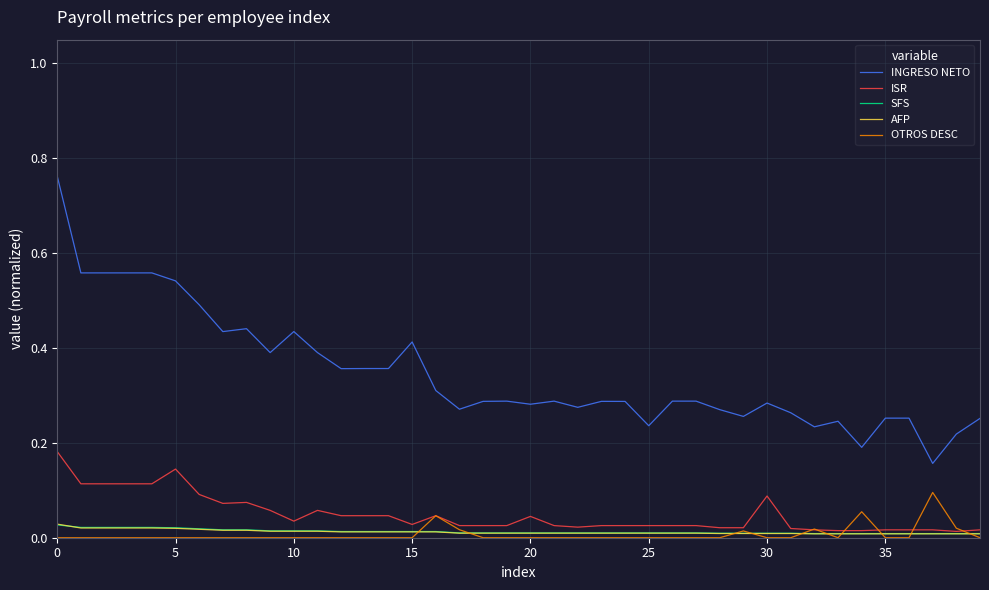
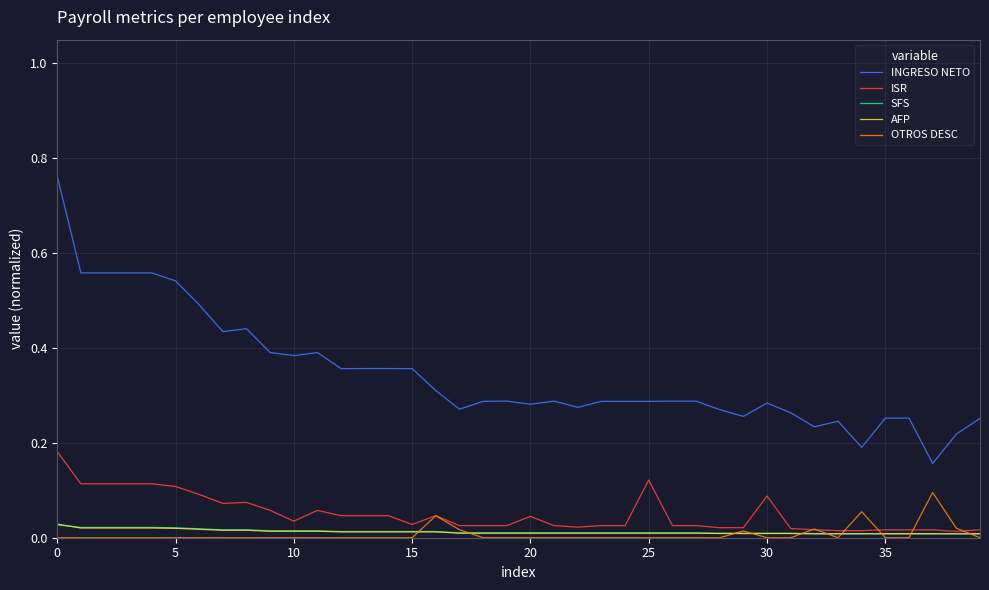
ISR, 5: 0.14 -> 0.11
INGRESO NETO, 10: 0.43 -> 0.38
INGRESO NETO, 15: 0.41 -> 0.36
INGRESO NETO, 25: 0.24 -> 0.29
ISR, 25: 0.03 -> 0.12
